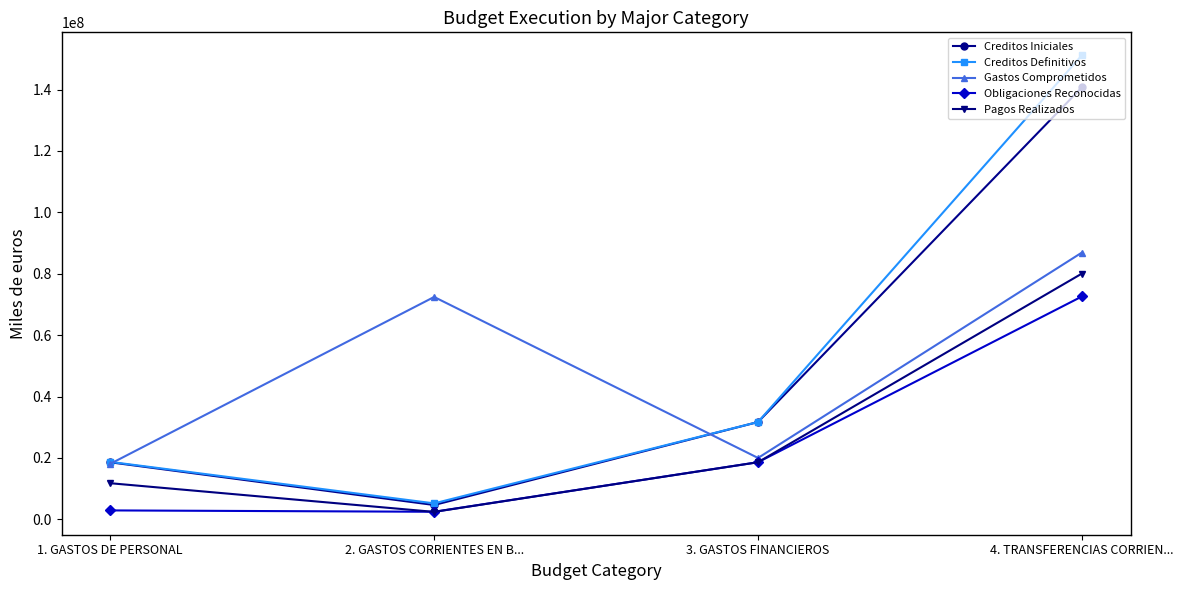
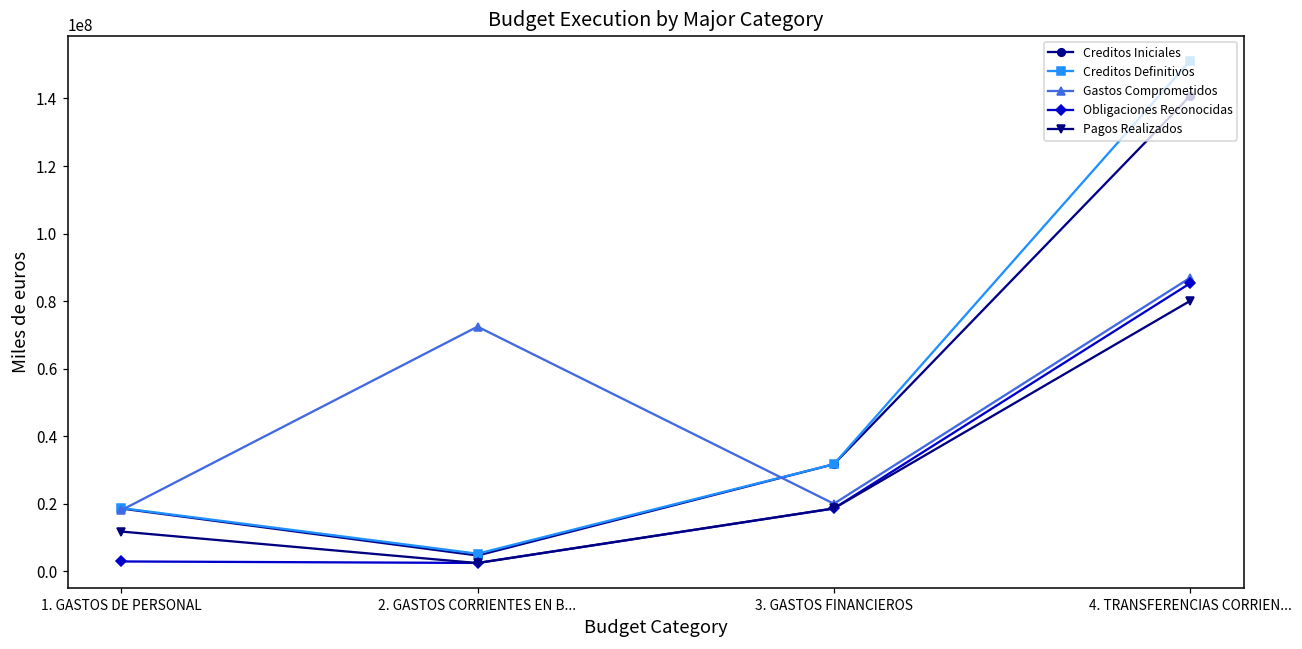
Obligaciones Reconocidas, 4. TRANSFERENCIAS CORRIEN...: 73000000 -> 85000000
